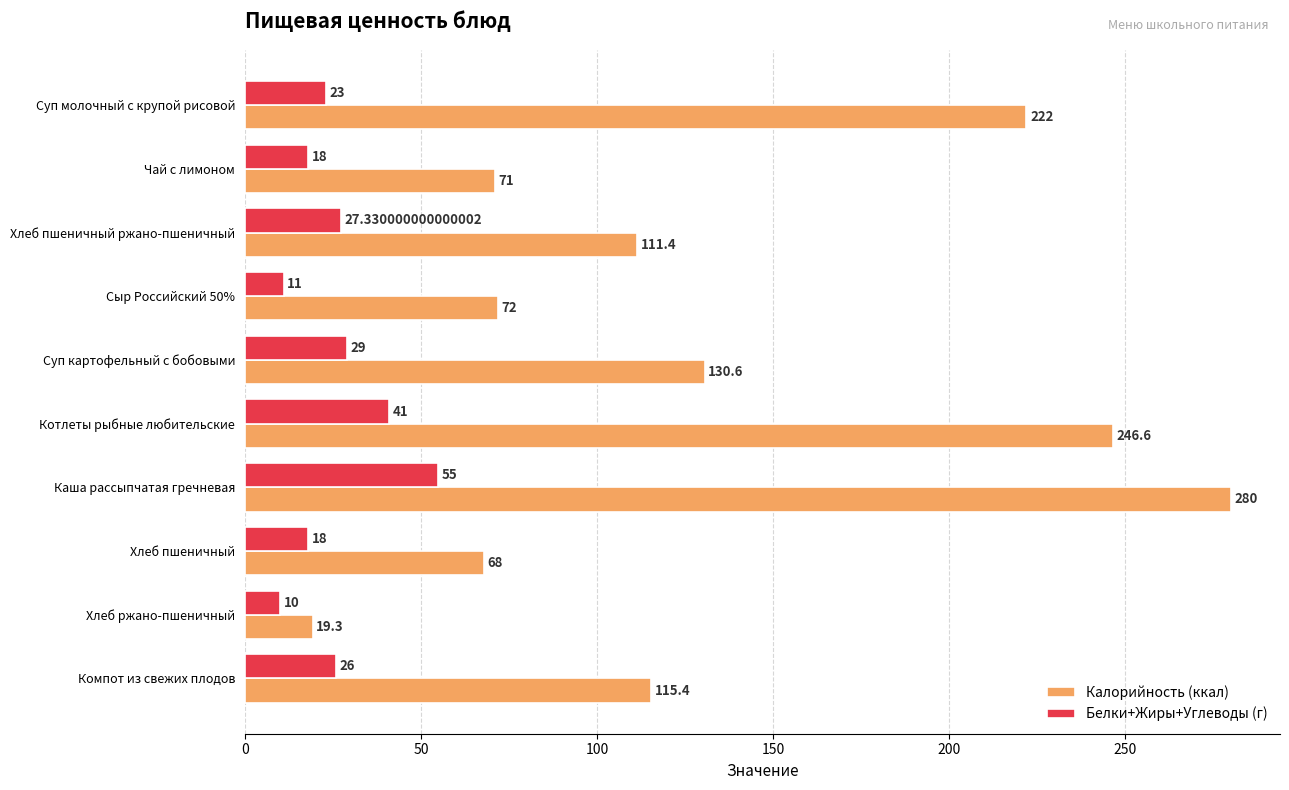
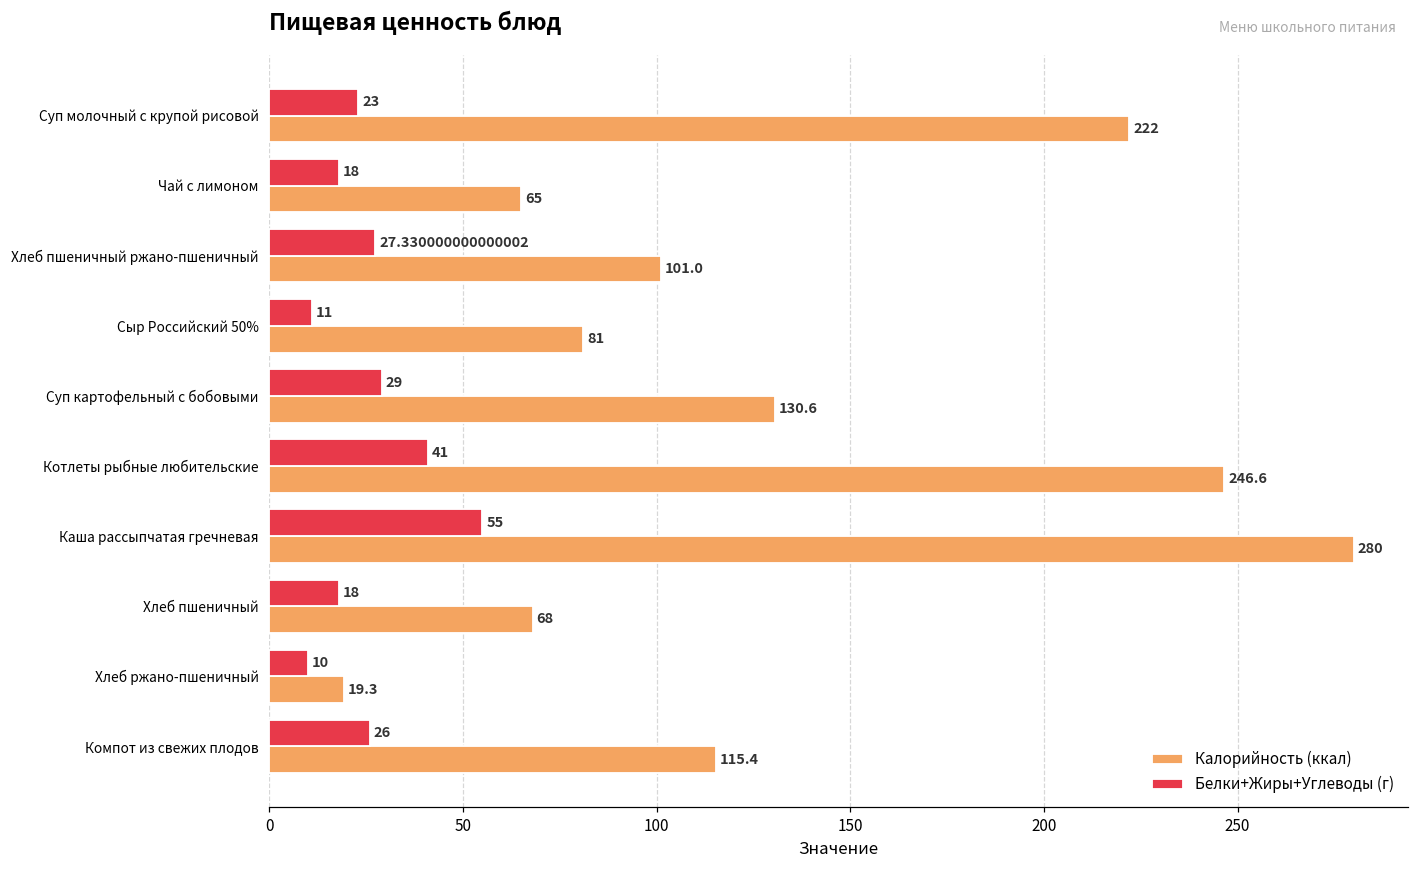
Калорийность (ккал), Чай с лимоном: 71 -> 65
Калорийность (ккал), Хлеб пшеничный ржано-пшеничный: 111.4 -> 101.0
Калорийность (ккал), Сыр Российский 50%: 72 -> 81
